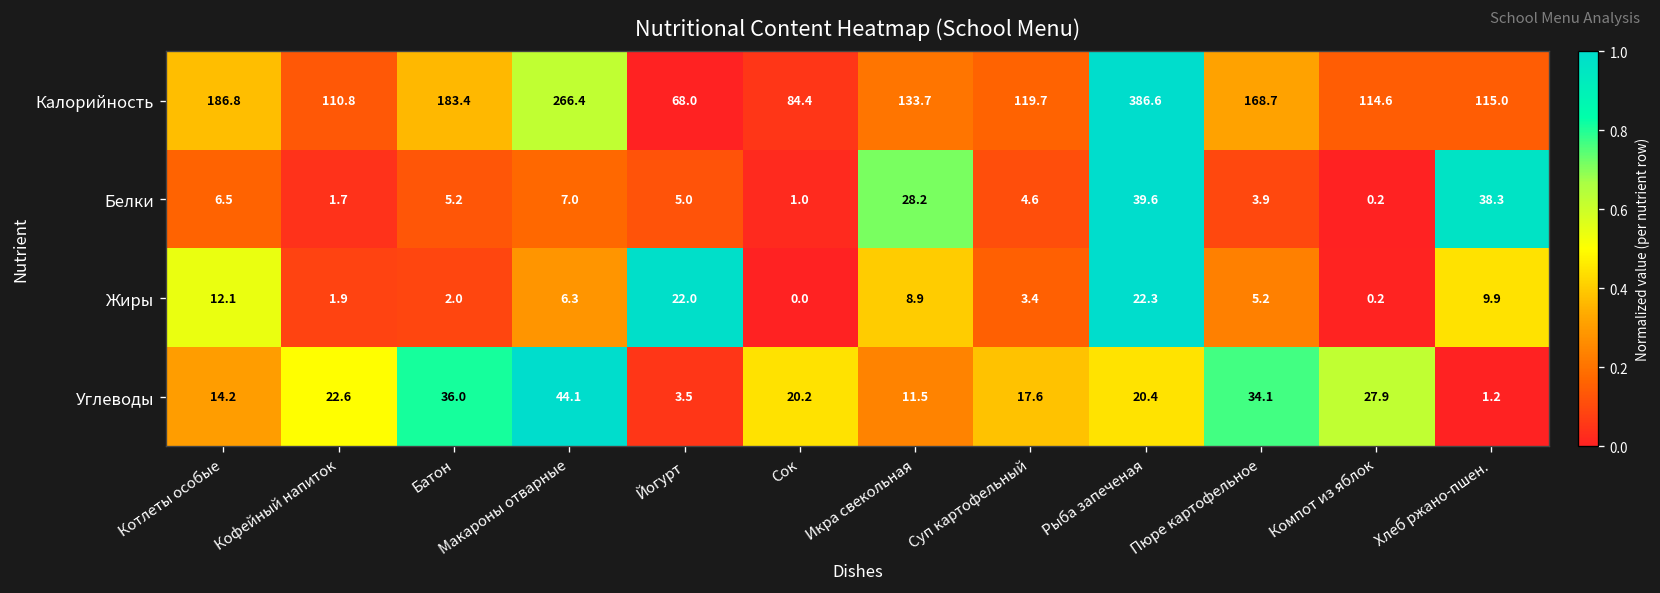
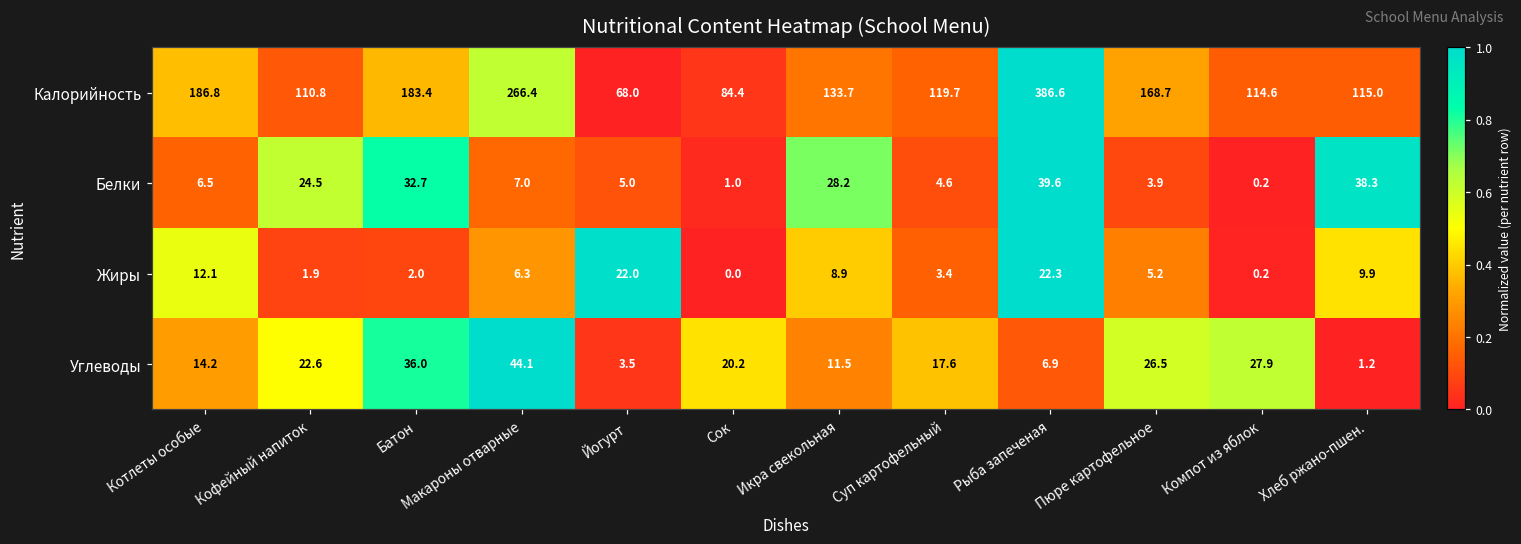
Белки, Кофейный напиток: 1.7 -> 24.5
Белки, Батон: 5.2 -> 32.7
Углеводы, Рыба запеченая: 20.4 -> 6.9
Углеводы, Пюре картофельное: 34.1 -> 26.5
